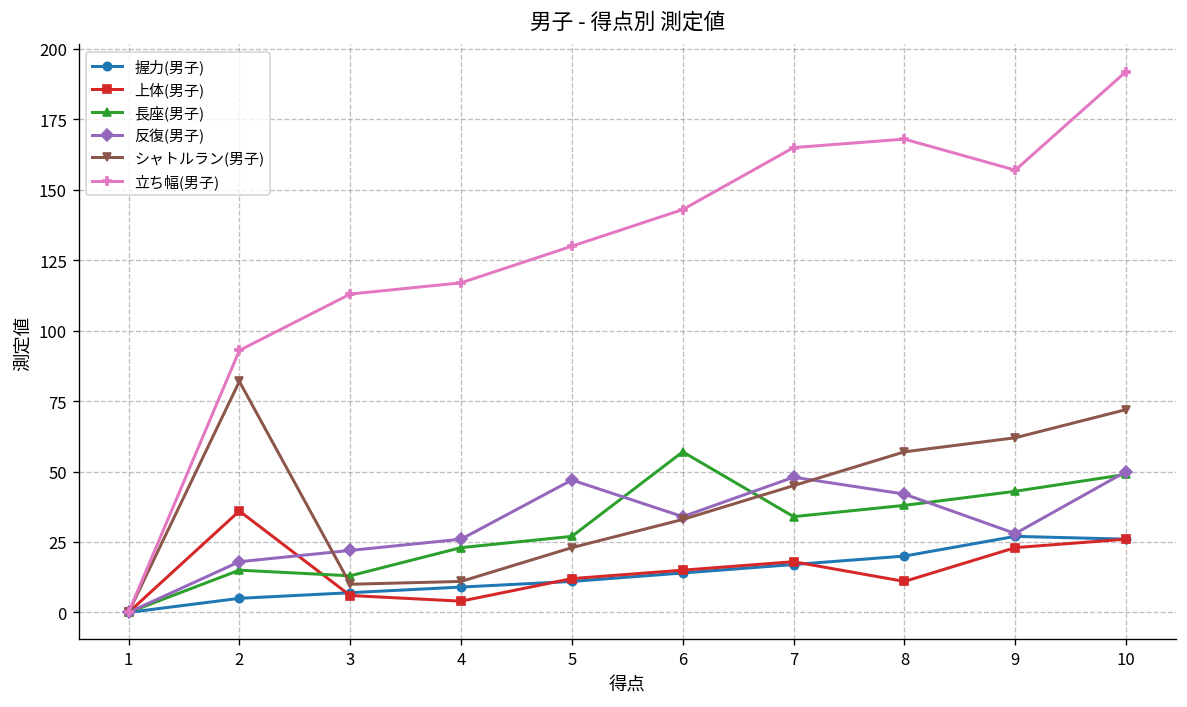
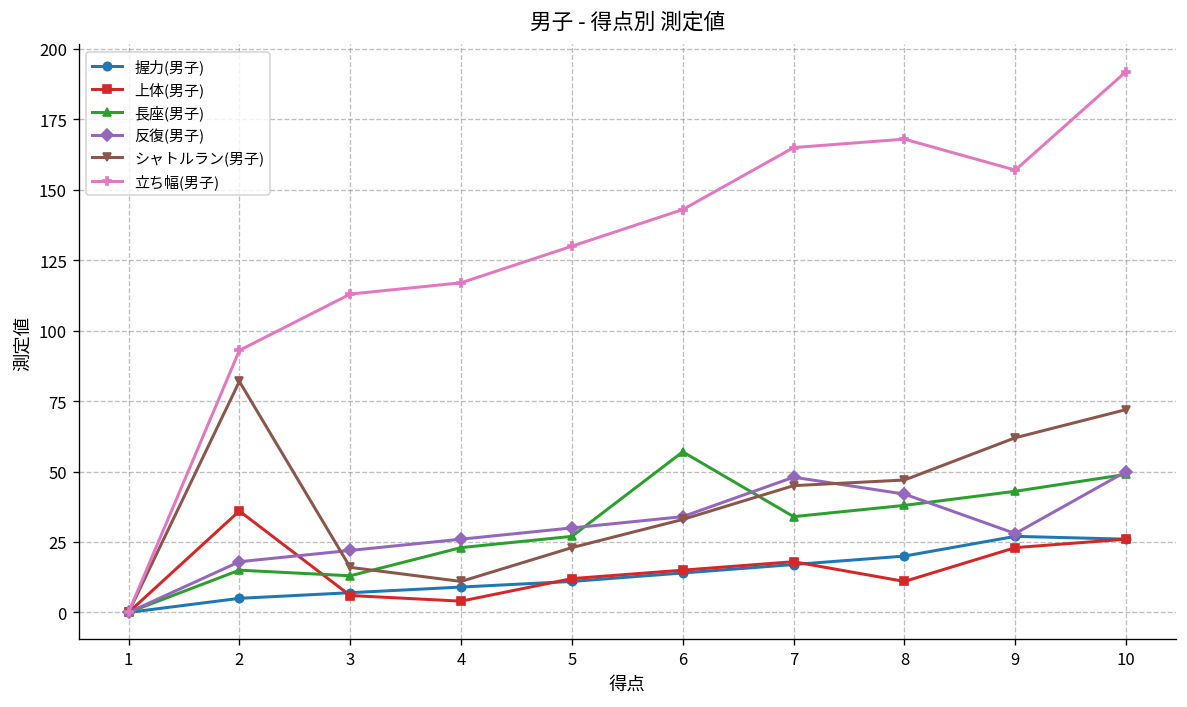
シャトルラン(男子), 3: 10 -> 16
反復(男子), 5: 47 -> 30
シャトルラン(男子), 8: 57 -> 47
